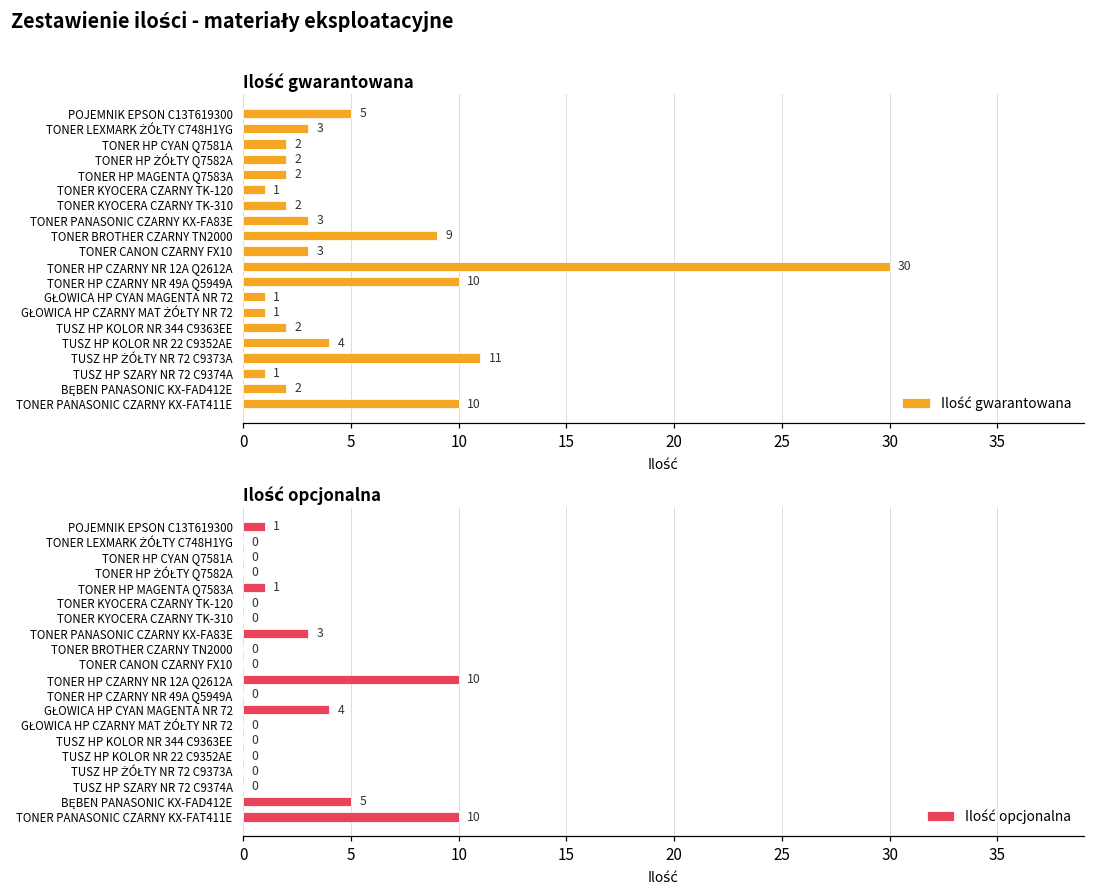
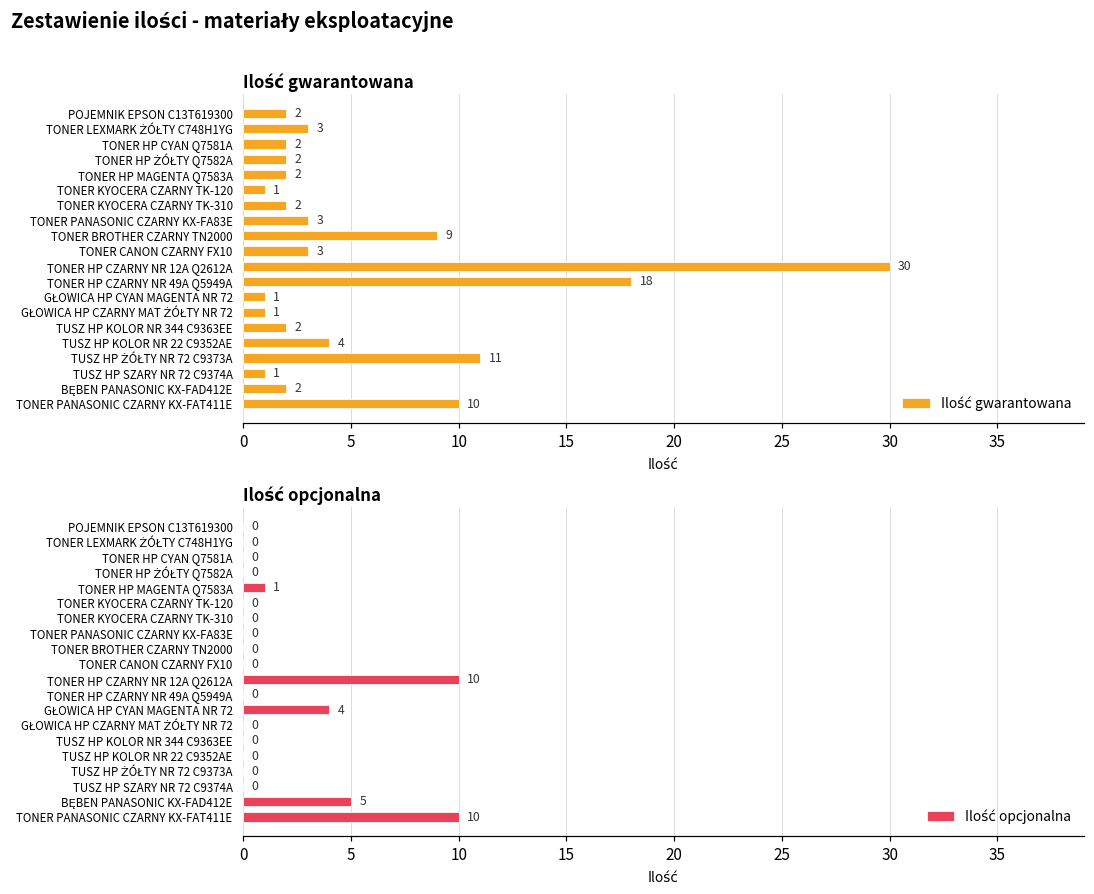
Ilość gwarantowana, POJEMNIK EPSON C13T619300: 5 -> 2
Ilość gwarantowana, TONER HP CZARNY NR 49A Q5949A: 10 -> 18
Ilość opcjonalna, POJEMNIK EPSON C13T619300: 1 -> 0
Ilość opcjonalna, TONER PANASONIC CZARNY KX-FA83E: 3 -> 0
